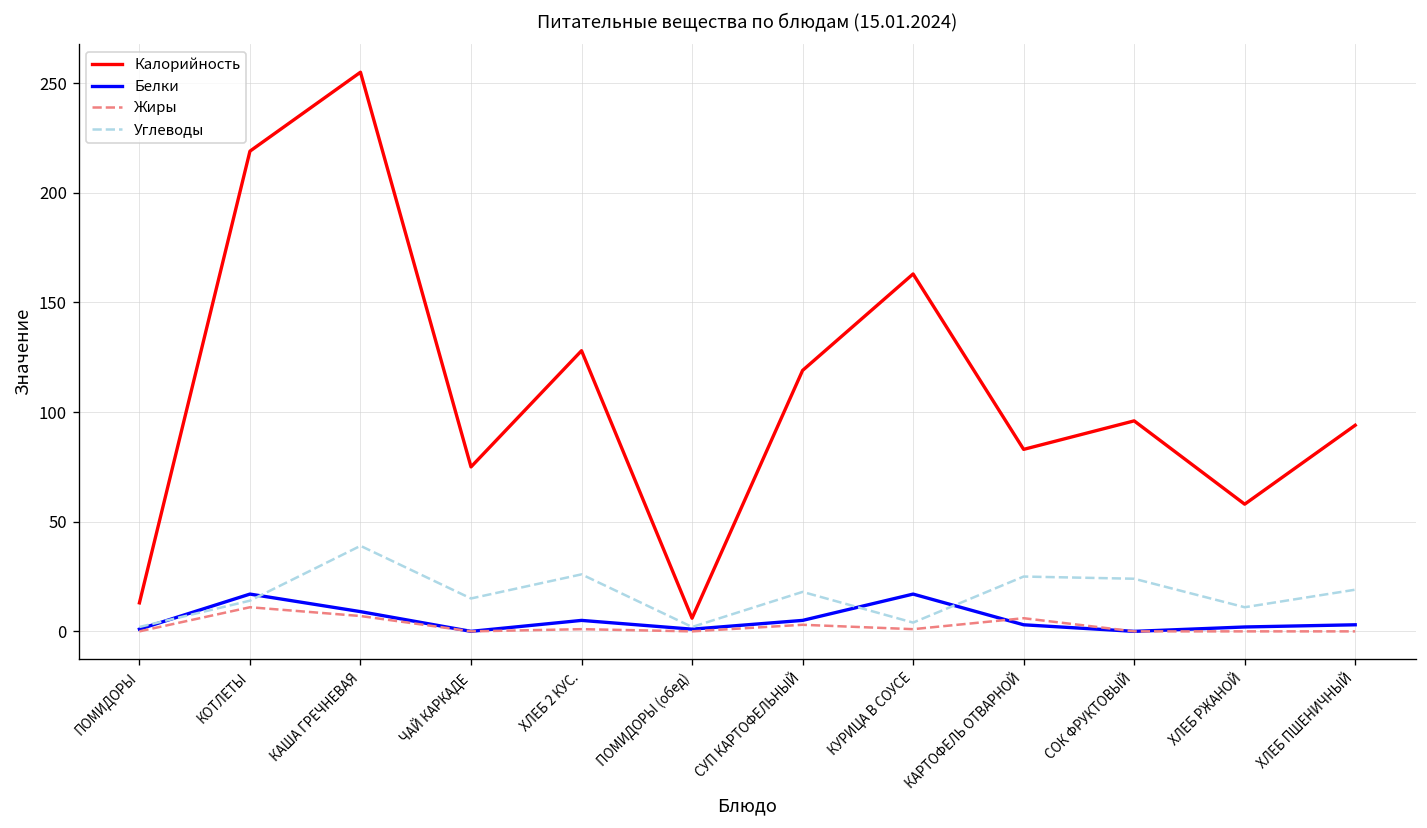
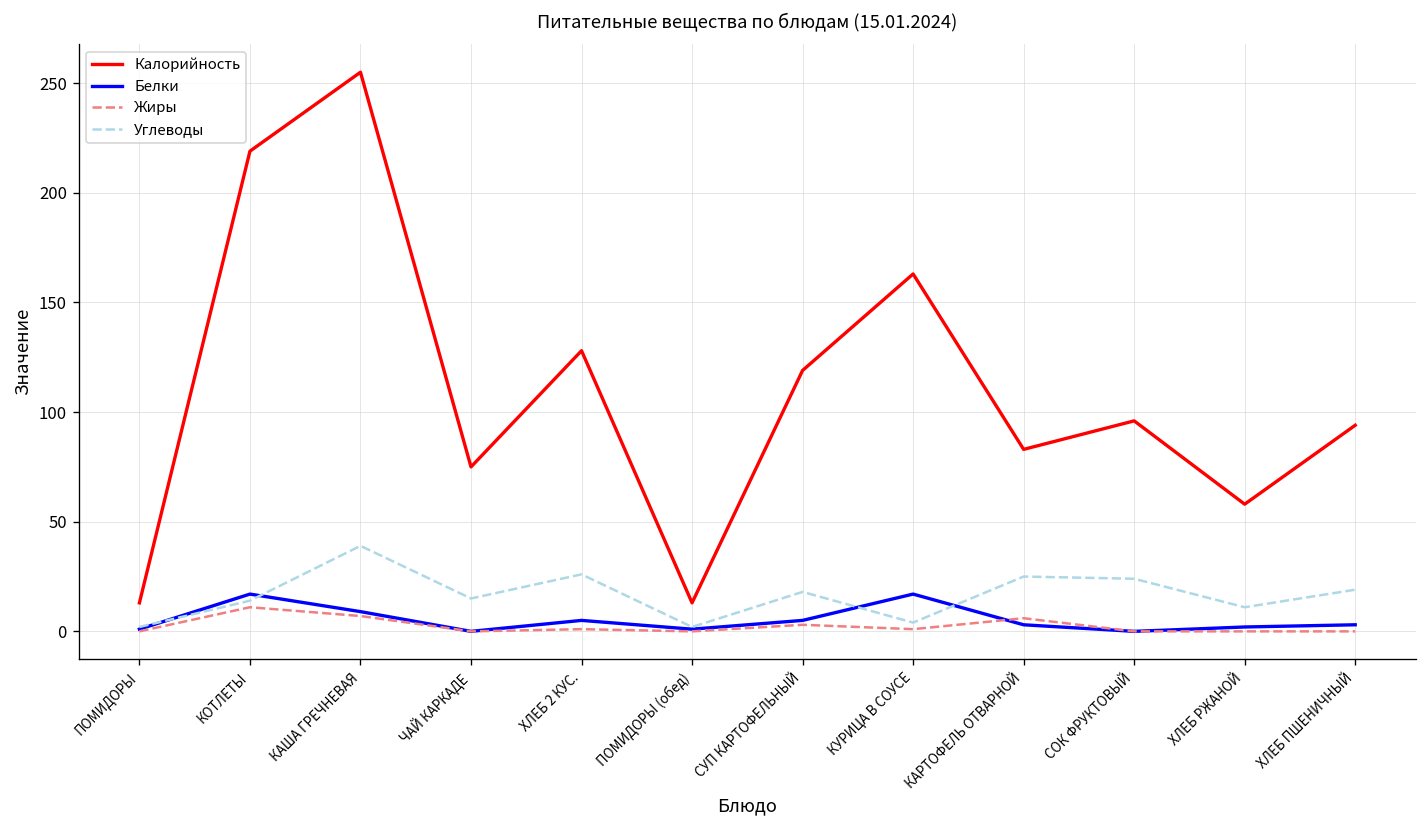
Калорийность, ПОМИДОРЫ (обед): 6 -> 13
